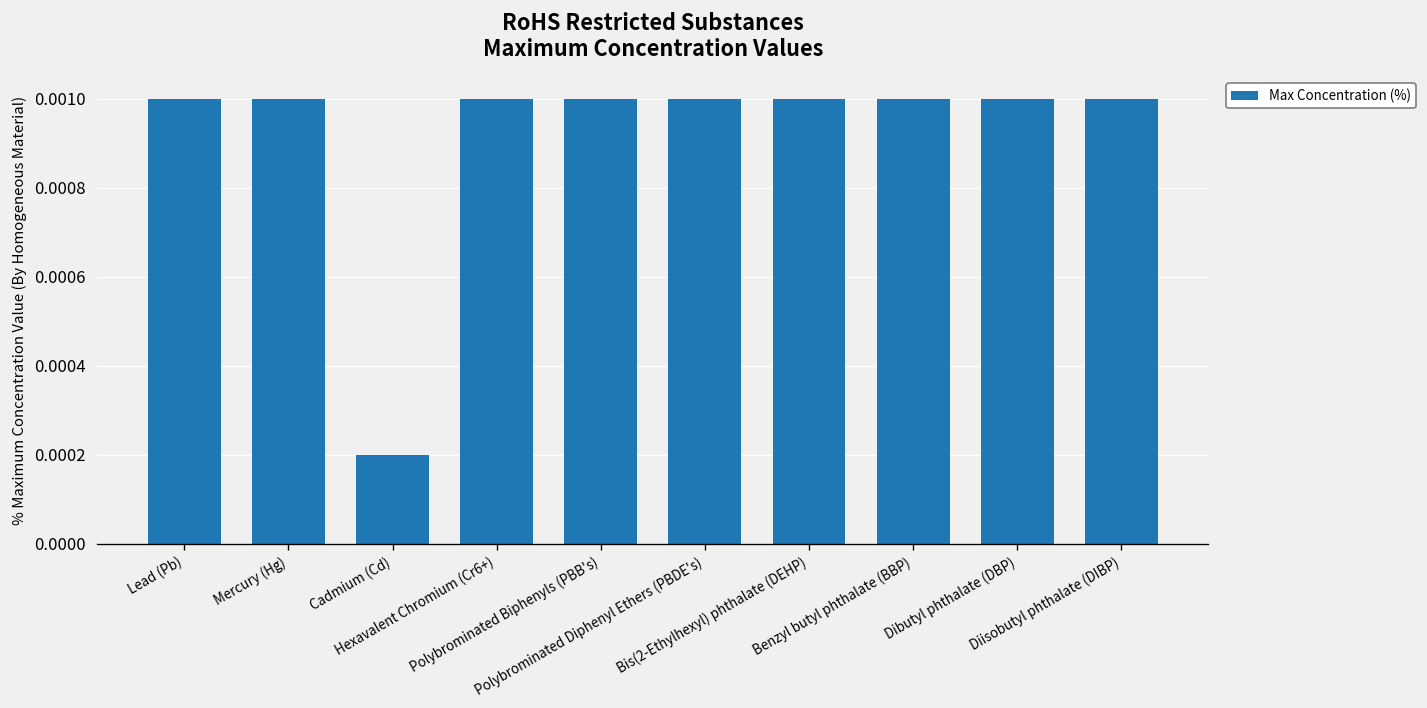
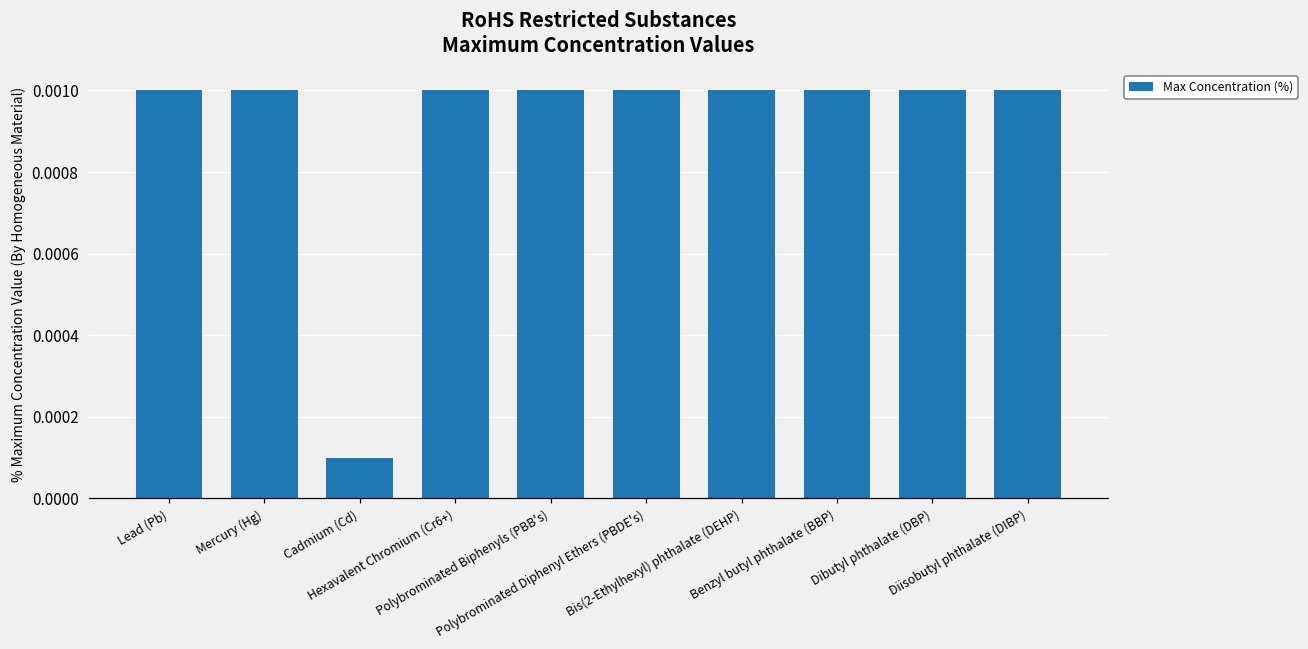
Cadmium (Cd): 0.0002 -> 0.0001
